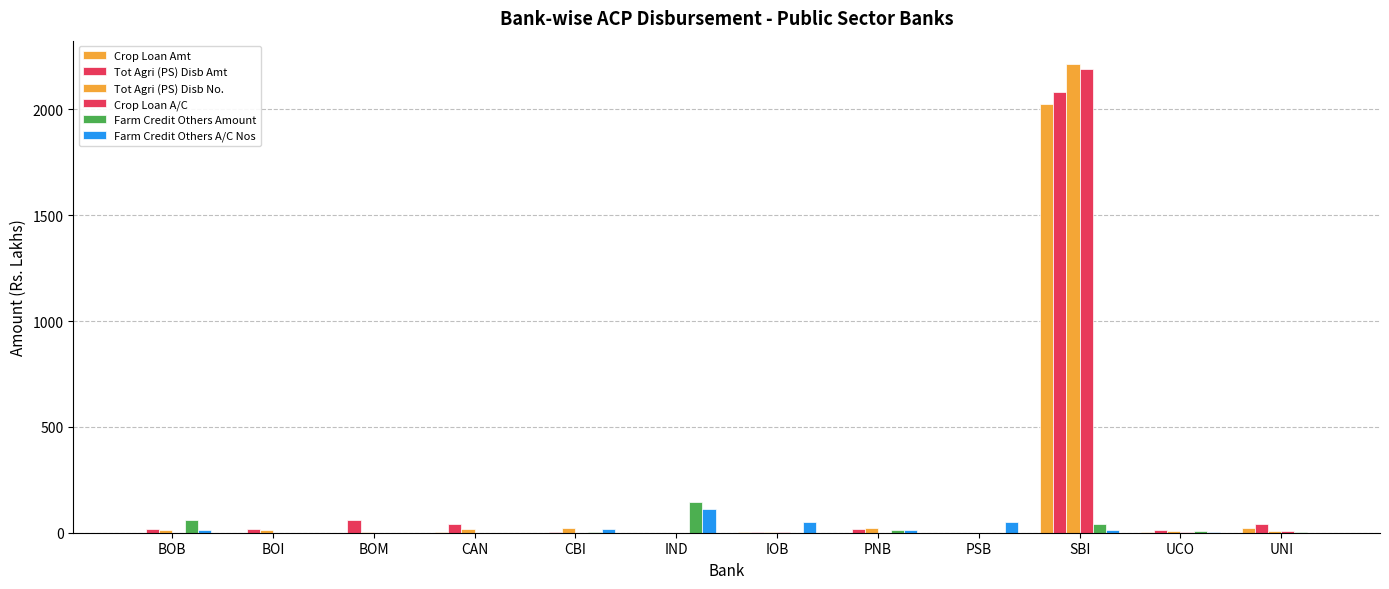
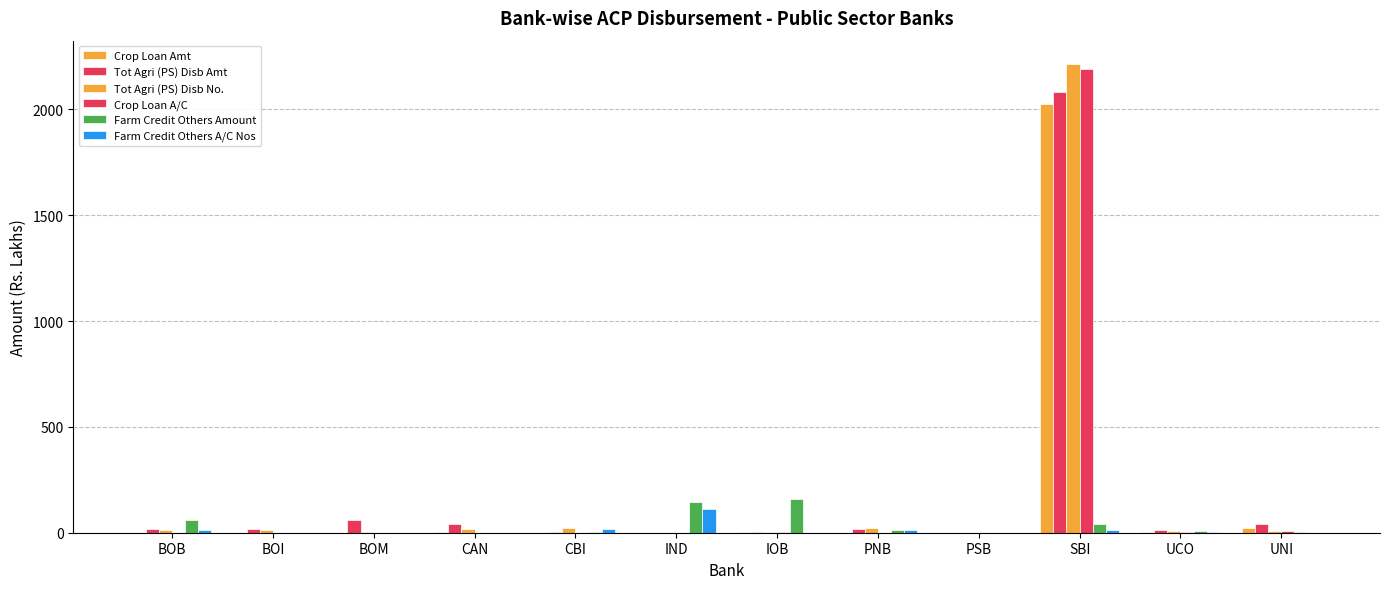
Farm Credit Others Amount, IOB: 0 -> 160
Farm Credit Others A/C Nos, IOB: 50 -> 0
Farm Credit Others A/C Nos, PSB: 50 -> 0
